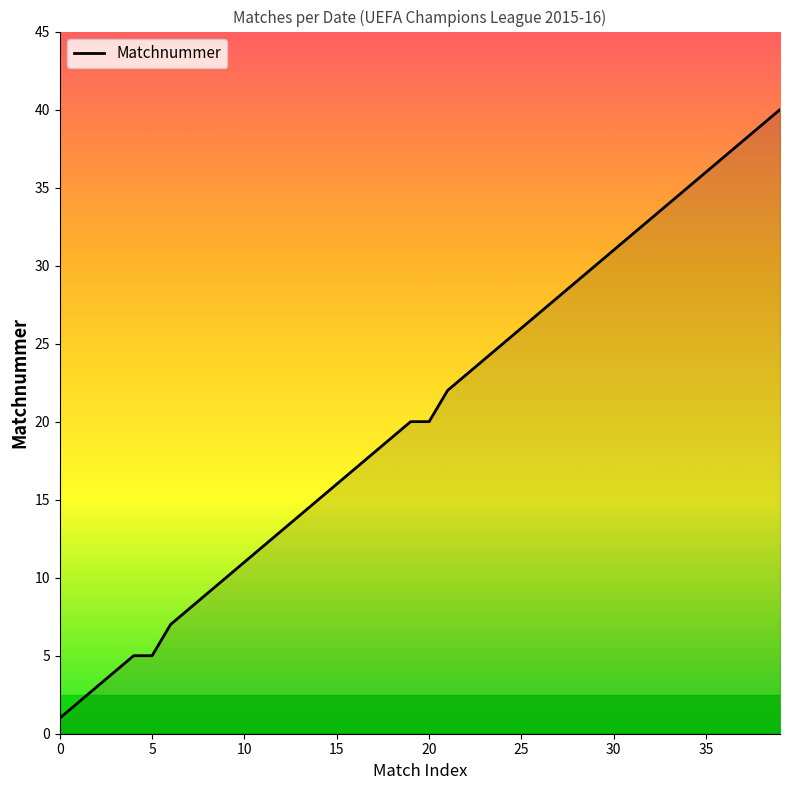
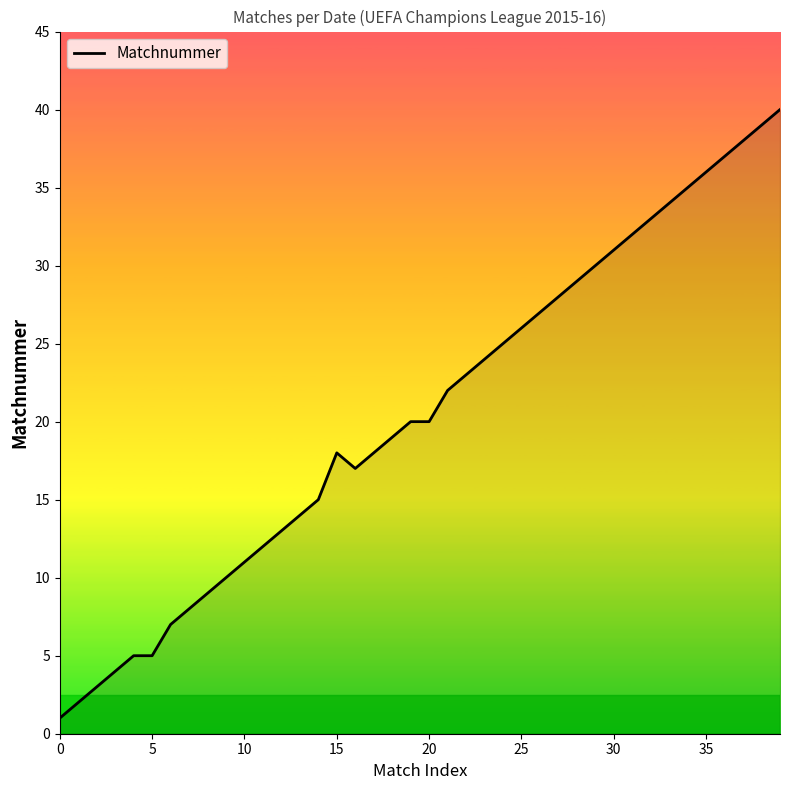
15: 16 -> 18
